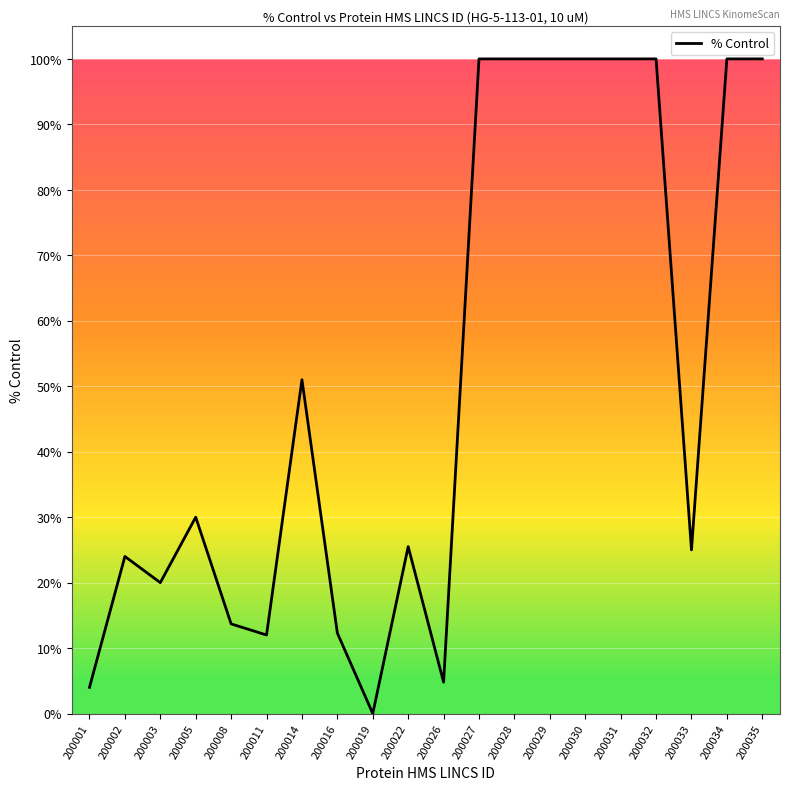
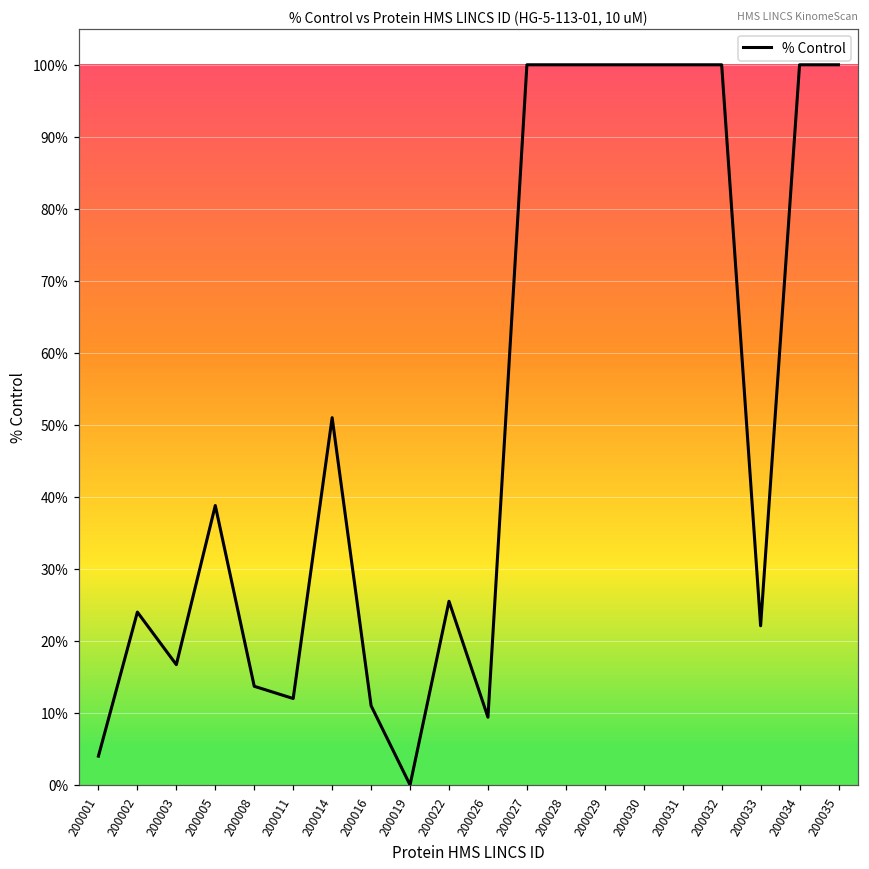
200003: 20% -> 17%
200005: 30% -> 39%
200016: 12% -> 11%
200026: 5% -> 9%
200033: 25% -> 22%
